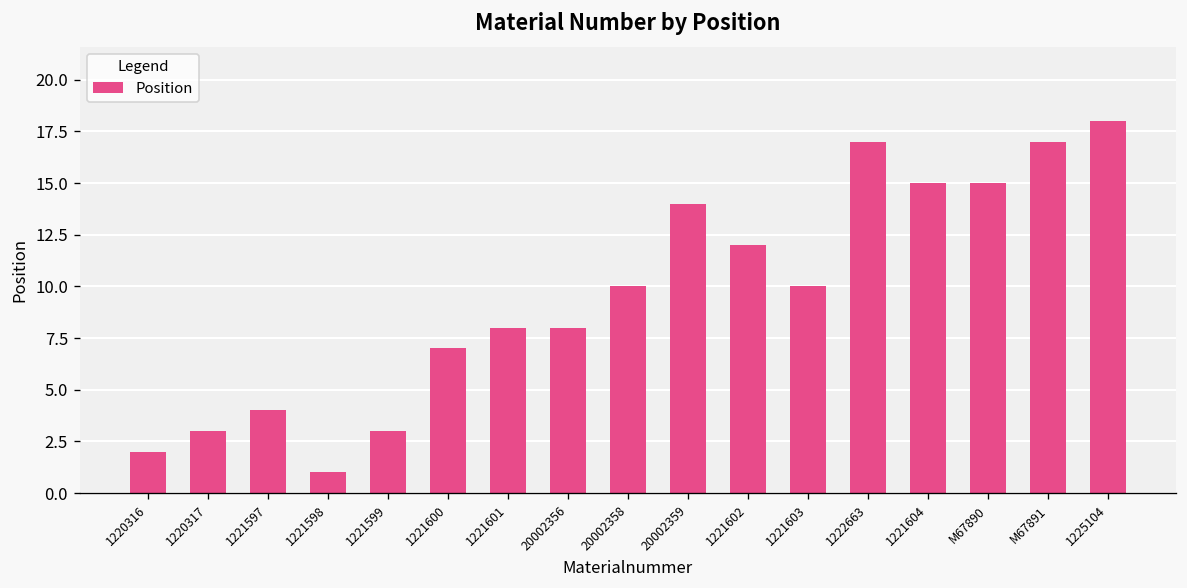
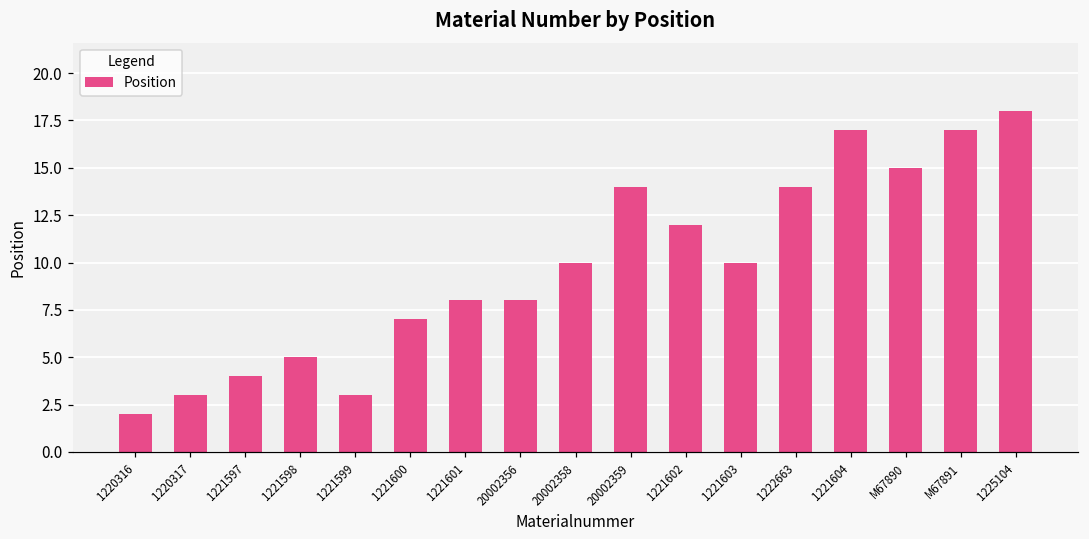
1221598: 1 -> 5
1222663: 17 -> 14
1221604: 15 -> 17
